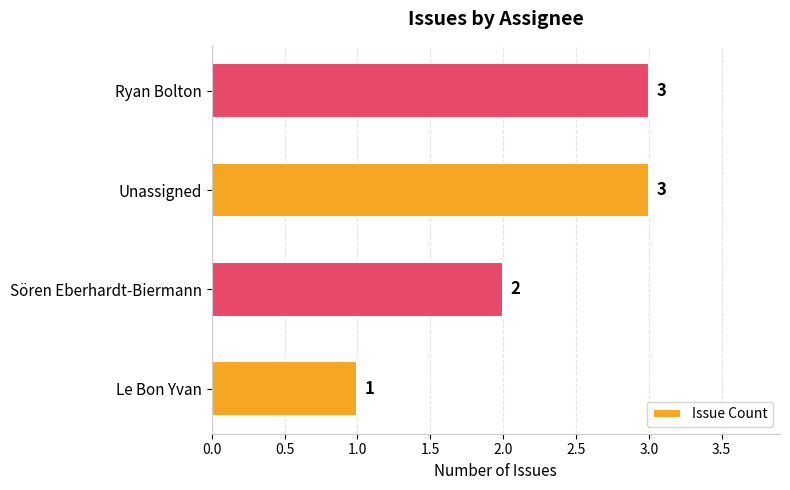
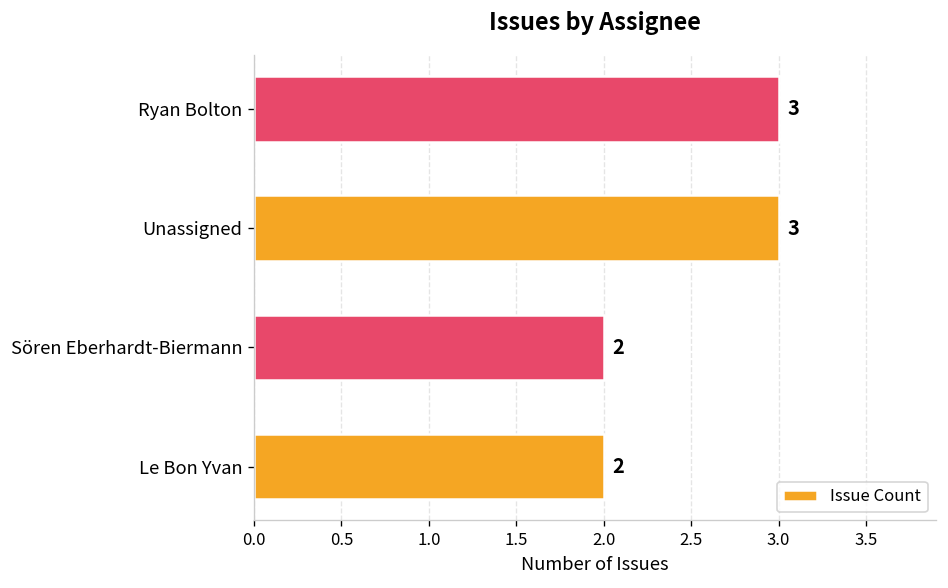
Le Bon Yvan: 1 -> 2
